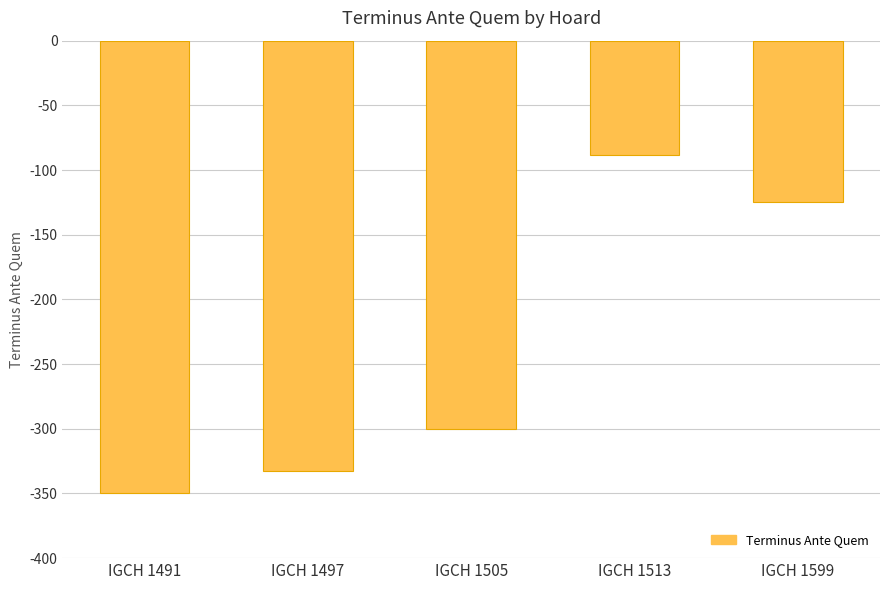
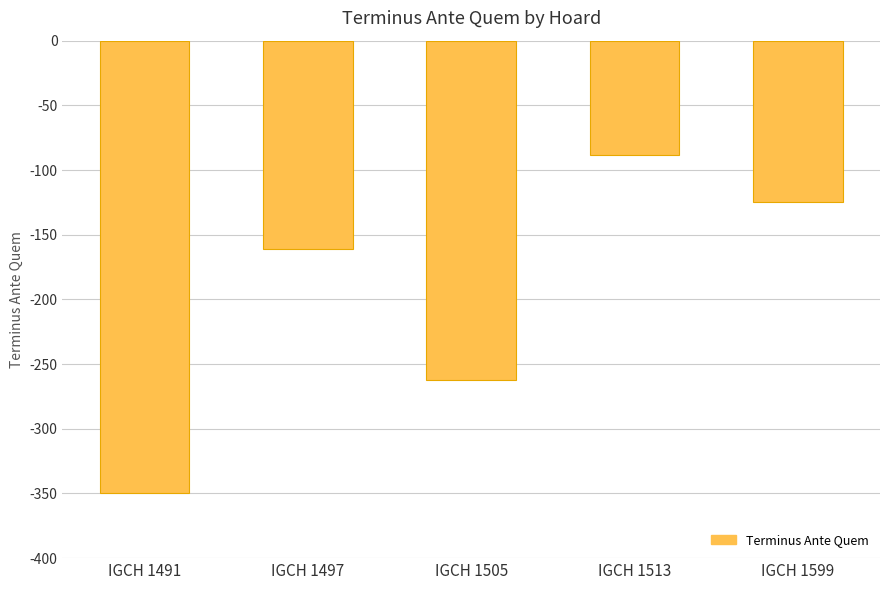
IGCH 1497: -333 -> -161
IGCH 1505: -300 -> -262
